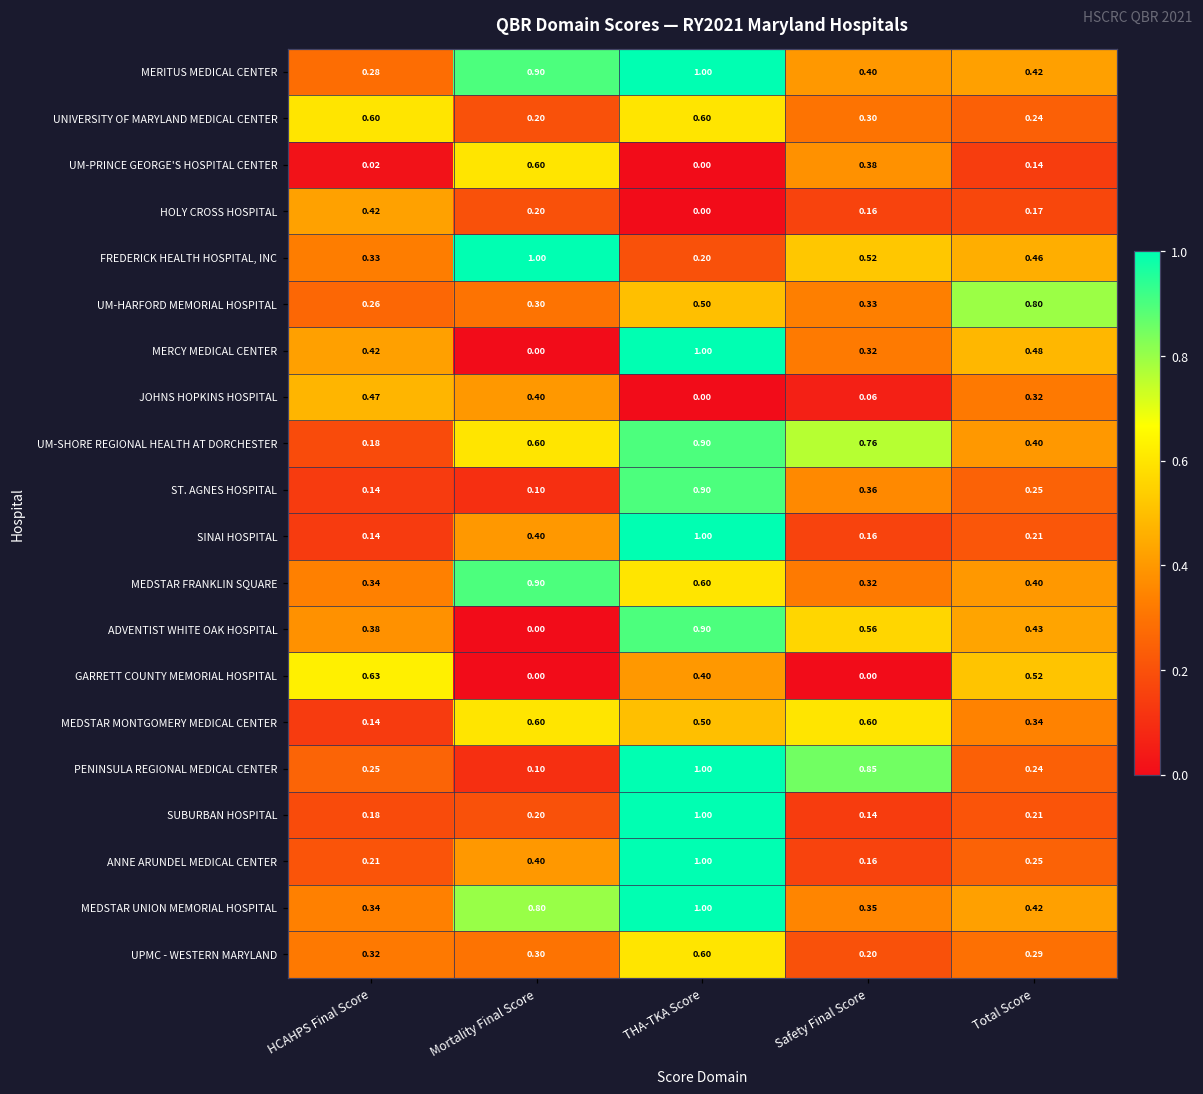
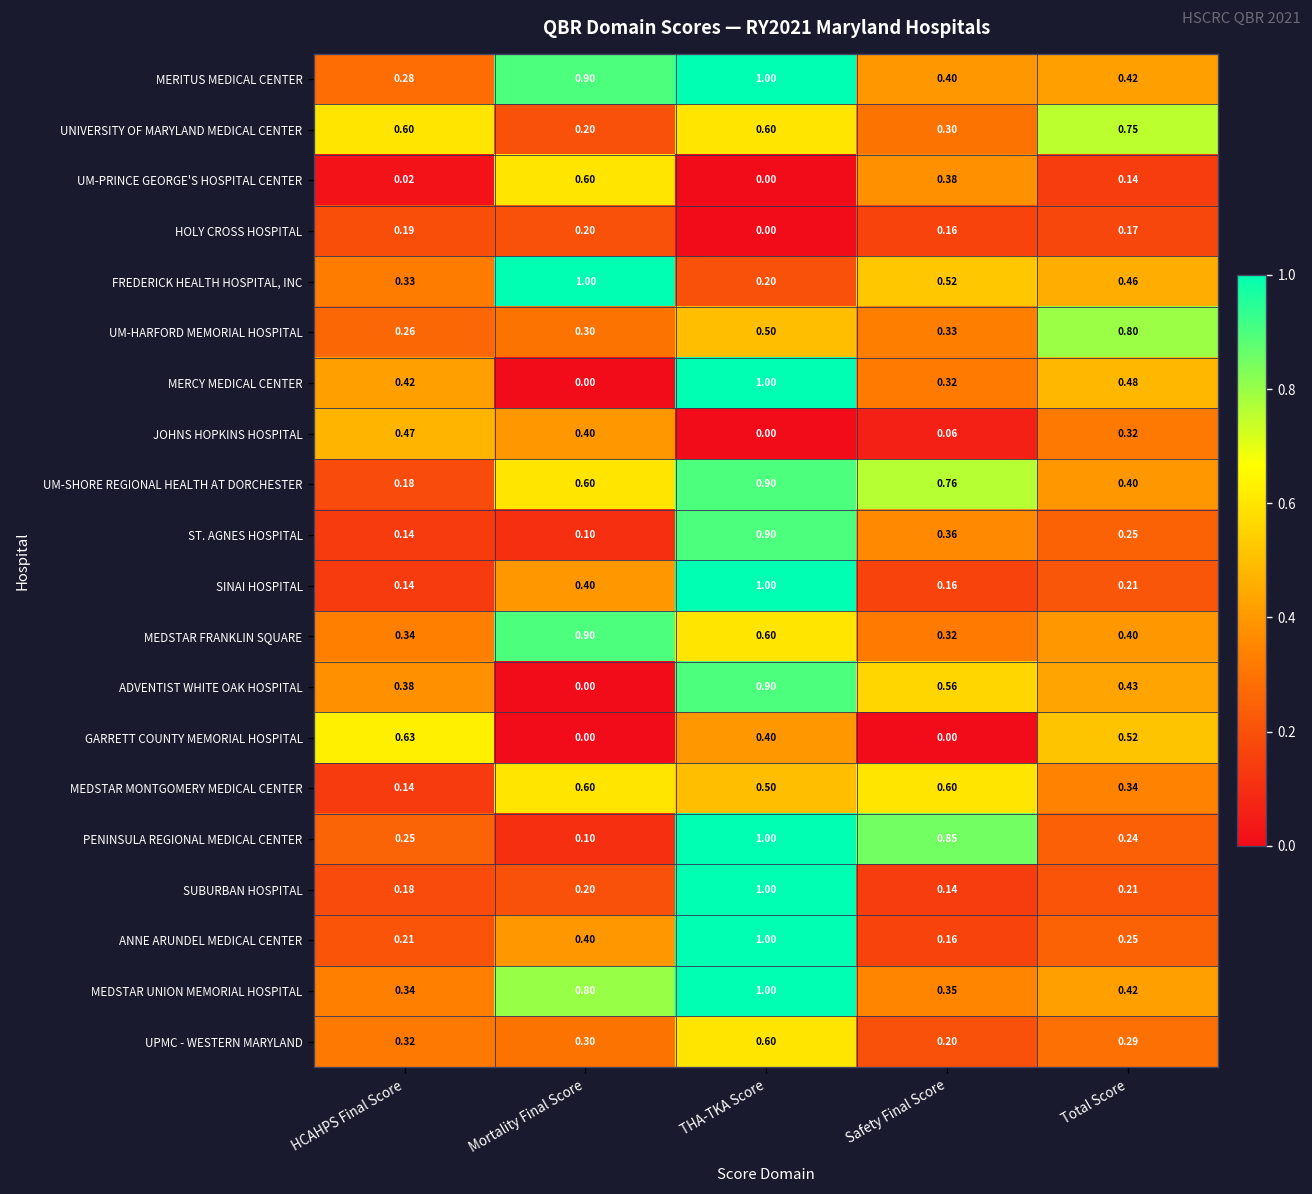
UNIVERSITY OF MARYLAND MEDICAL CENTER, Total Score: 0.24 -> 0.75
HOLY CROSS HOSPITAL, HCAHPS Final Score: 0.42 -> 0.19
